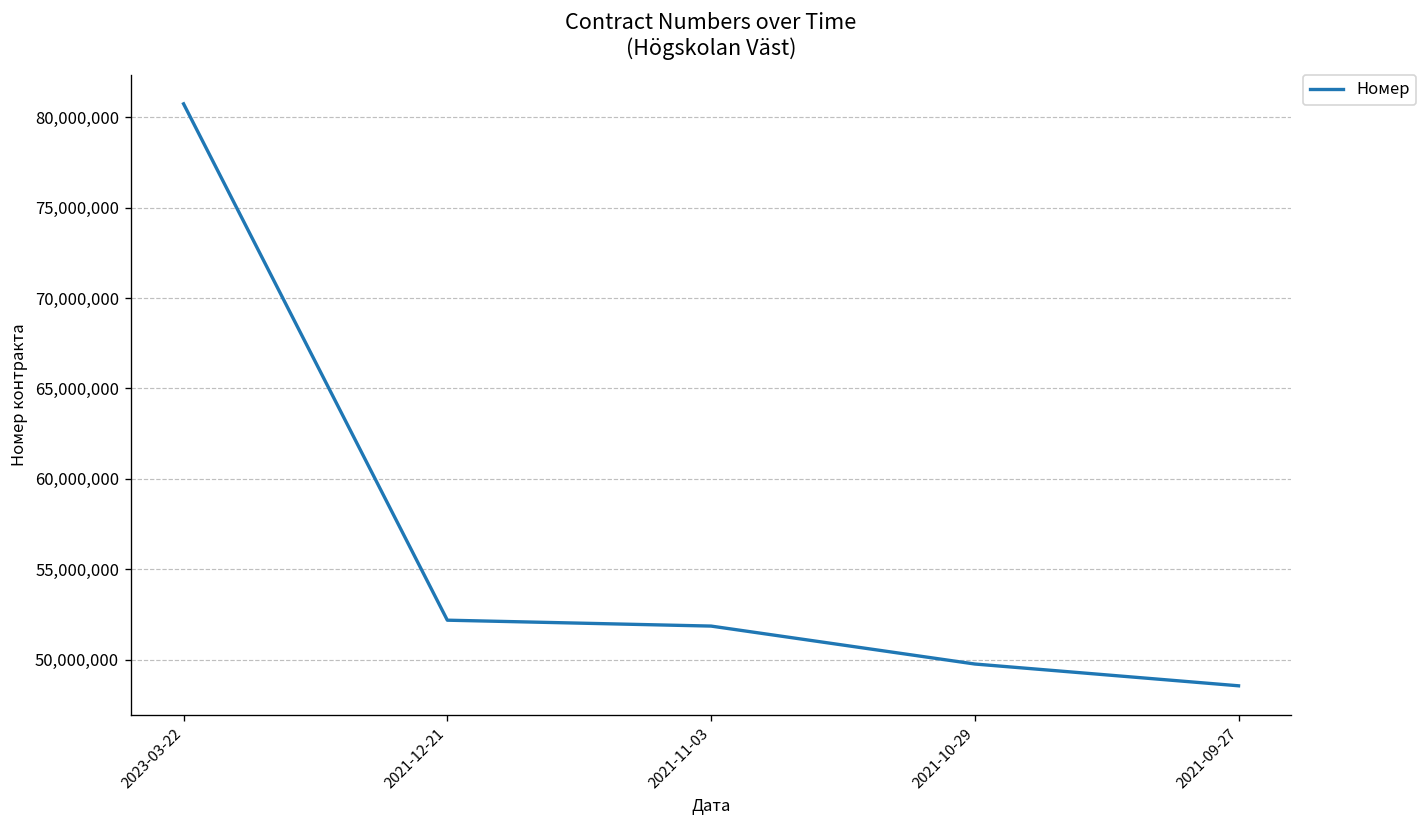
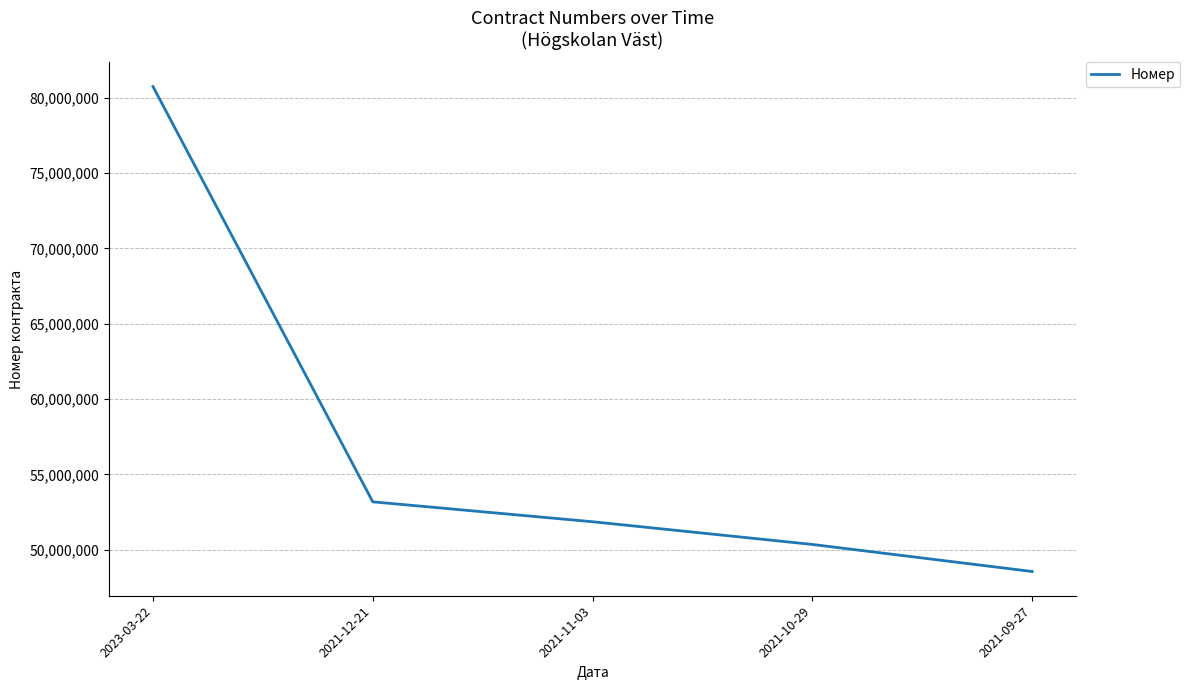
2021-12-21: 52,200,000 -> 53,200,000
2021-10-29: 49,800,000 -> 50,300,000
